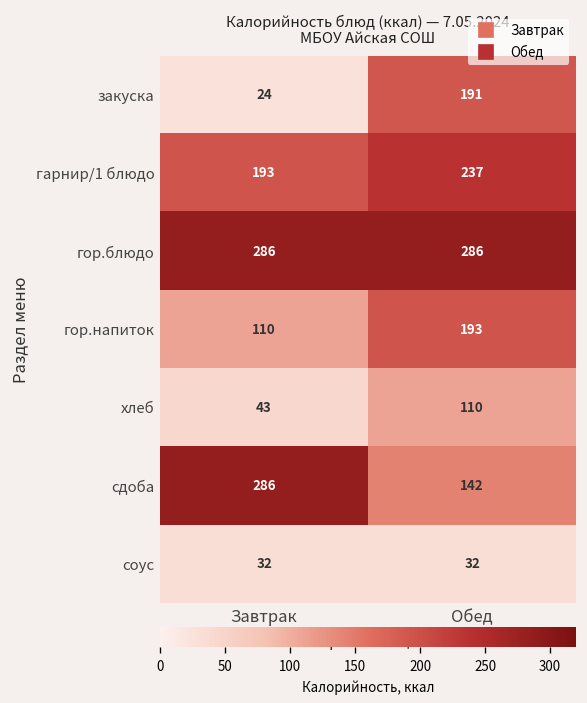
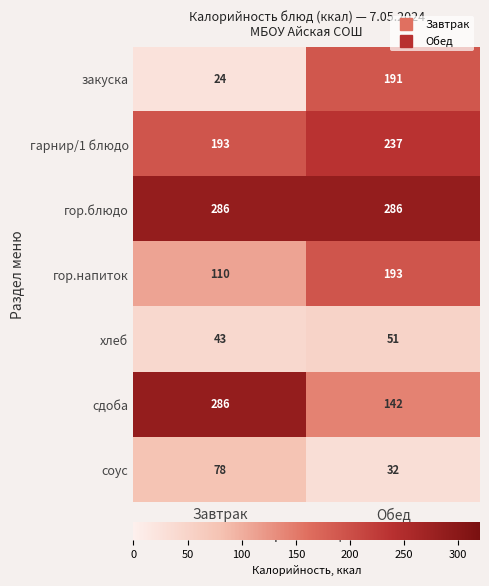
хлеб, Обед: 110 -> 51
соус, Завтрак: 32 -> 78
